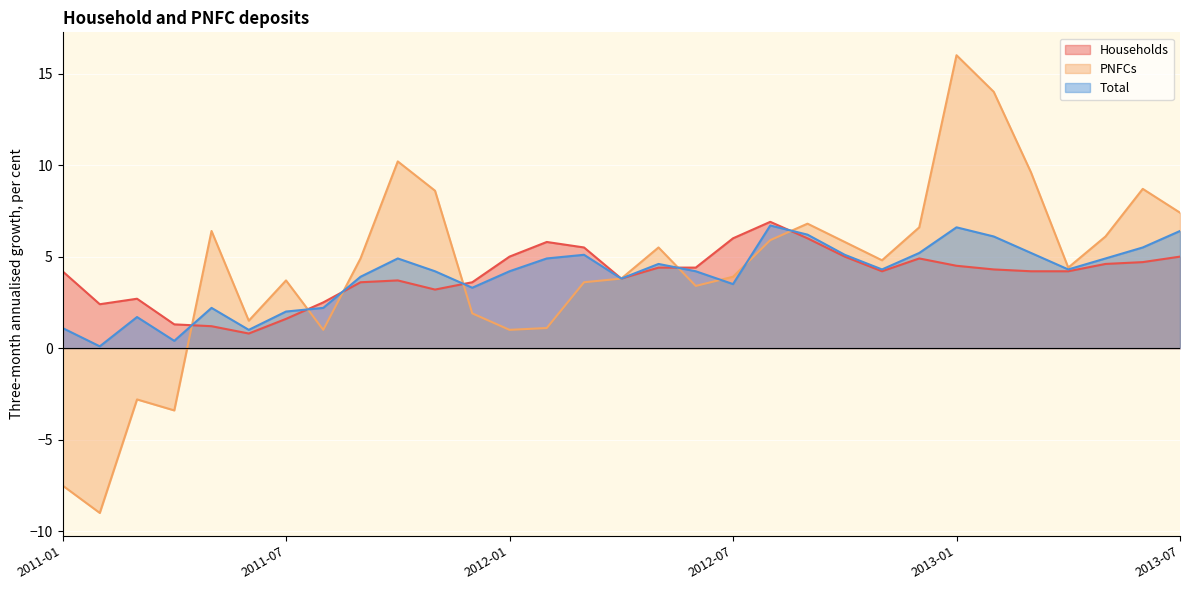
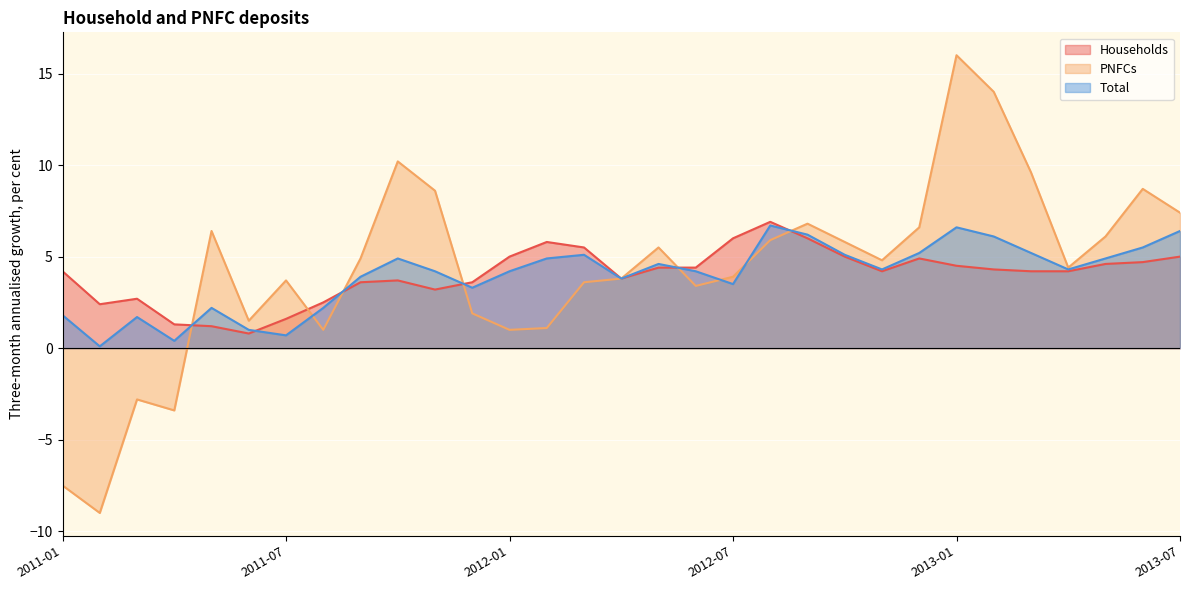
Total, 2011-01: 1.1 -> 1.8
Total, 2011-07: 2.0 -> 0.7
